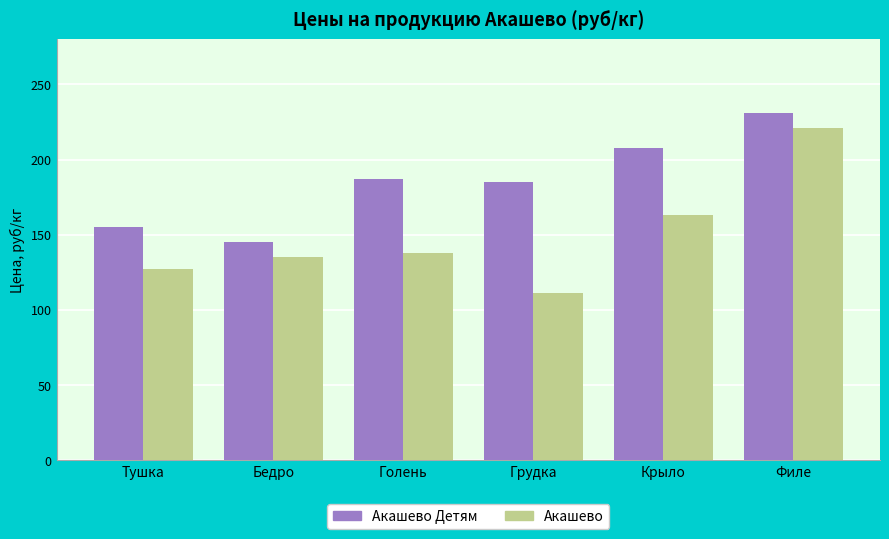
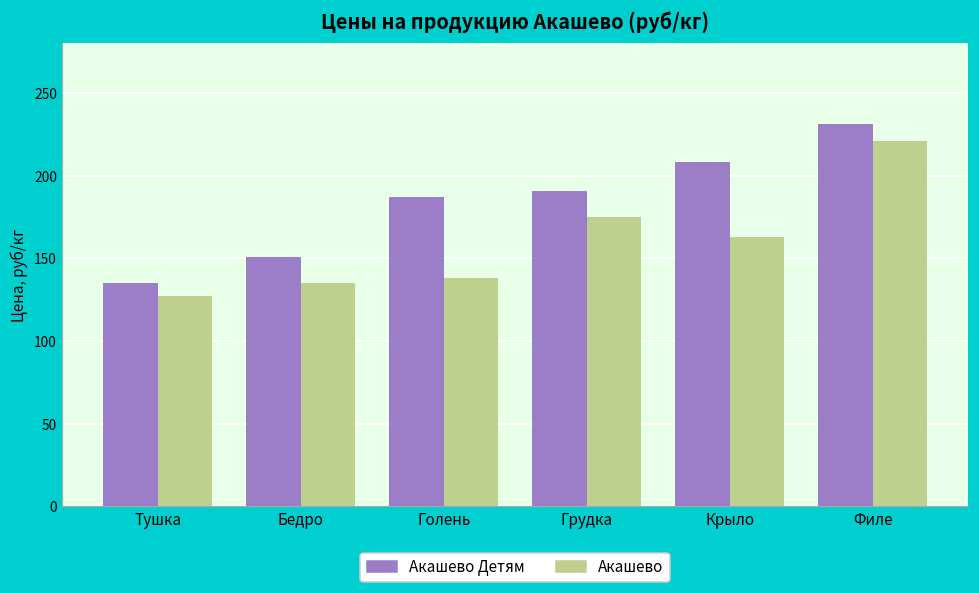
Акашево Детям, Тушка: 155 -> 135
Акашево Детям, Бедро: 145 -> 151
Акашево Детям, Грудка: 185 -> 191
Акашево, Грудка: 111 -> 175
